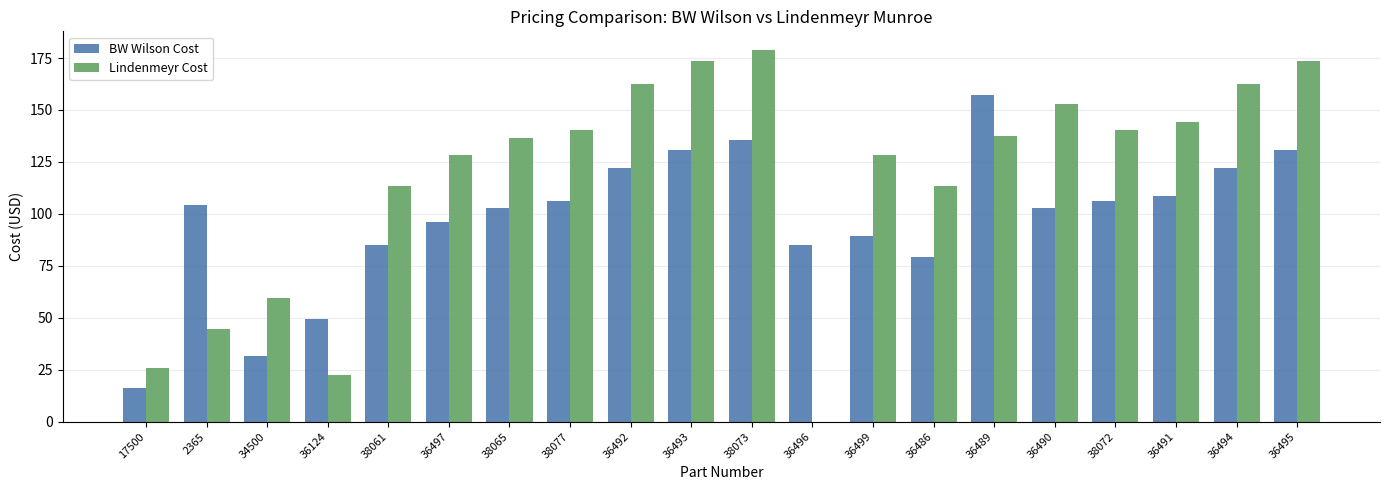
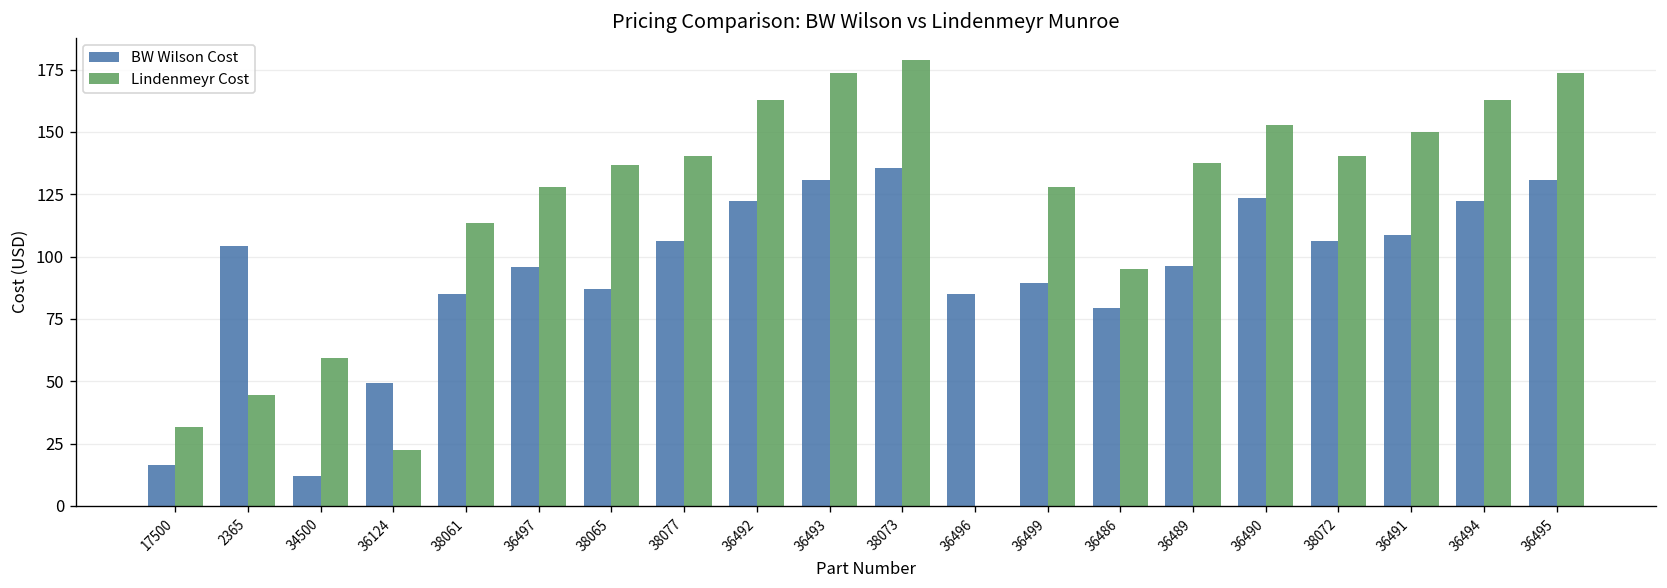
Lindenmeyr Cost, 17500: 26 -> 32
BW Wilson Cost, 34500: 32 -> 12
BW Wilson Cost, 38065: 103 -> 87
Lindenmeyr Cost, 36486: 114 -> 95
BW Wilson Cost, 36489: 157 -> 96
BW Wilson Cost, 36490: 103 -> 123
Lindenmeyr Cost, 36491: 144 -> 150
